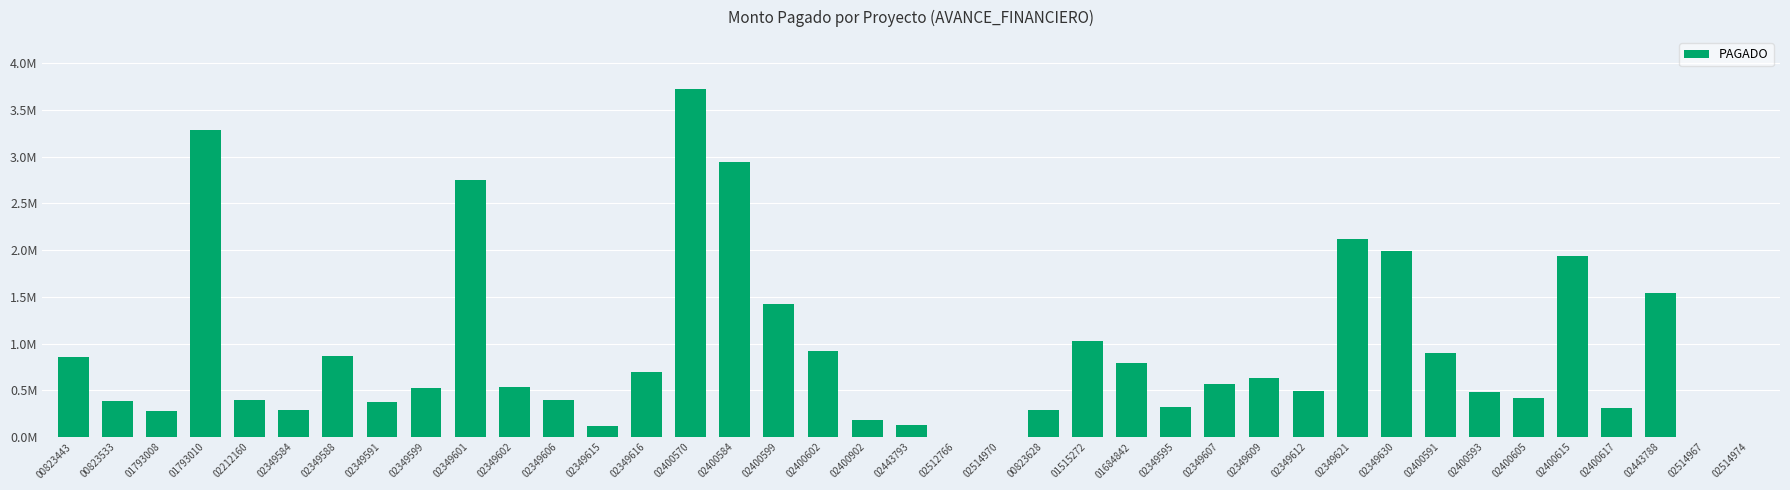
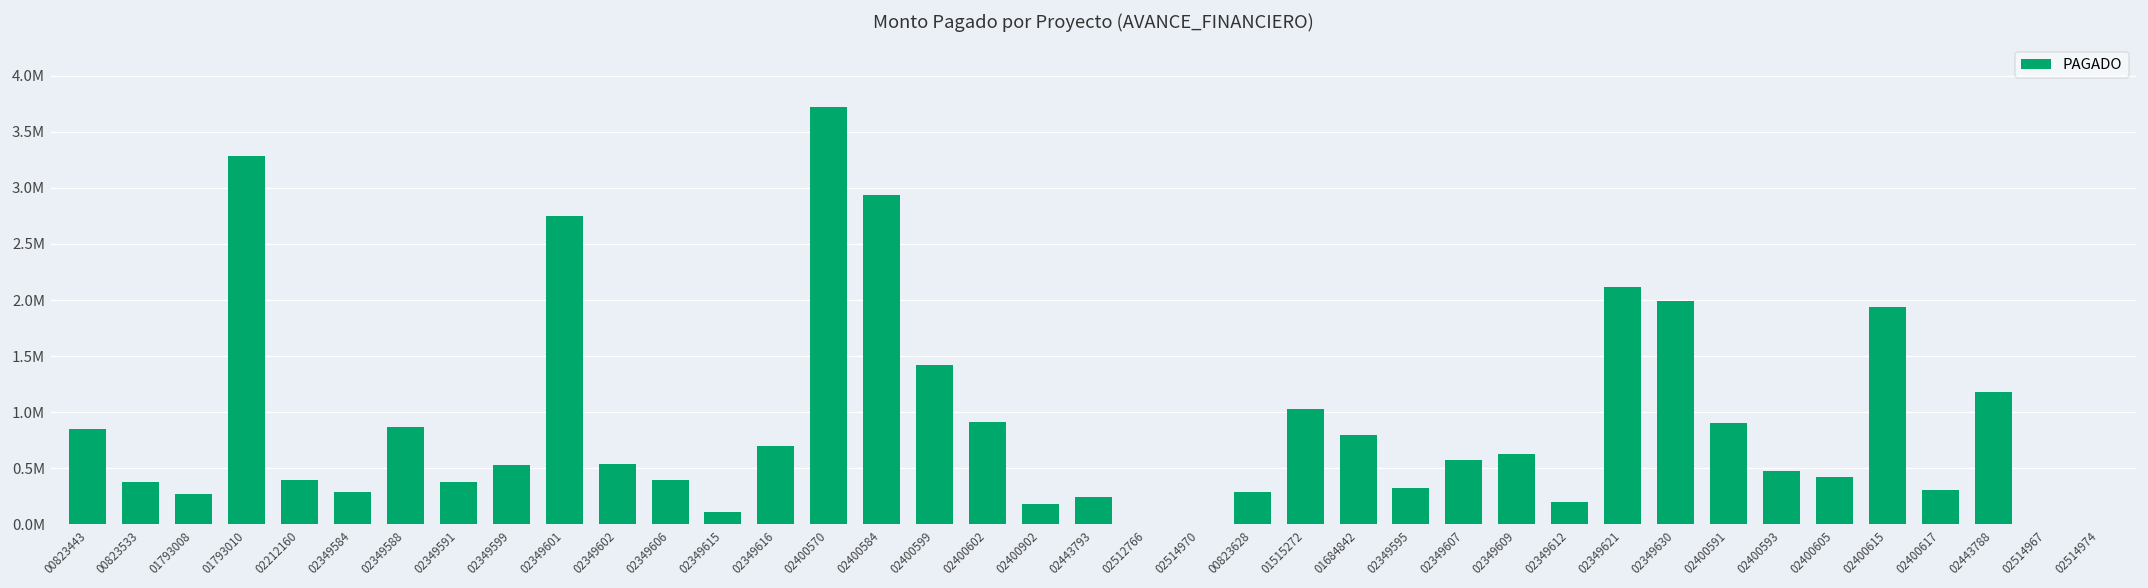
02443793: 100000 -> 200000
02349612: 500000 -> 200000
02443788: 1500000 -> 1200000
